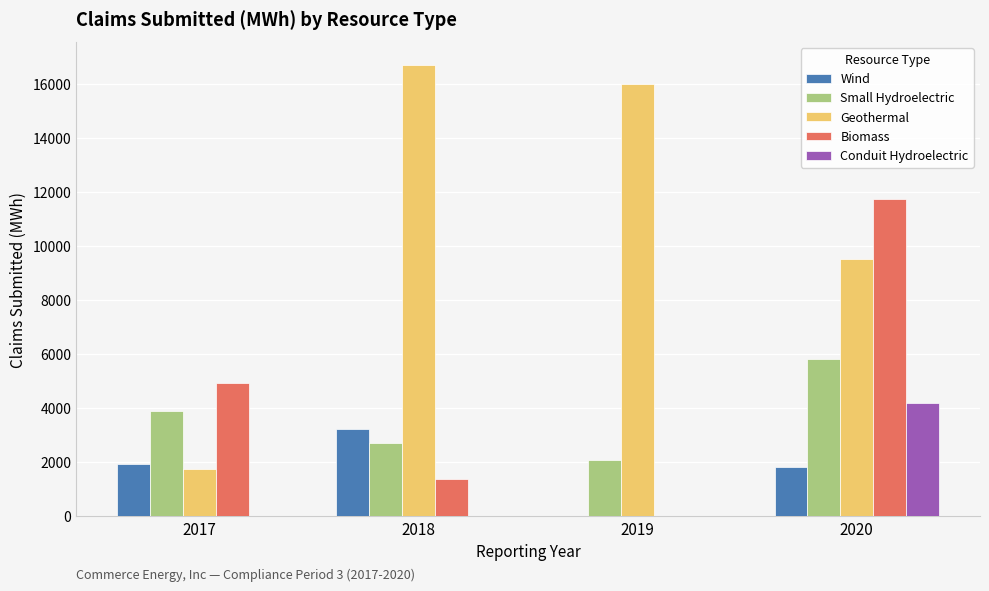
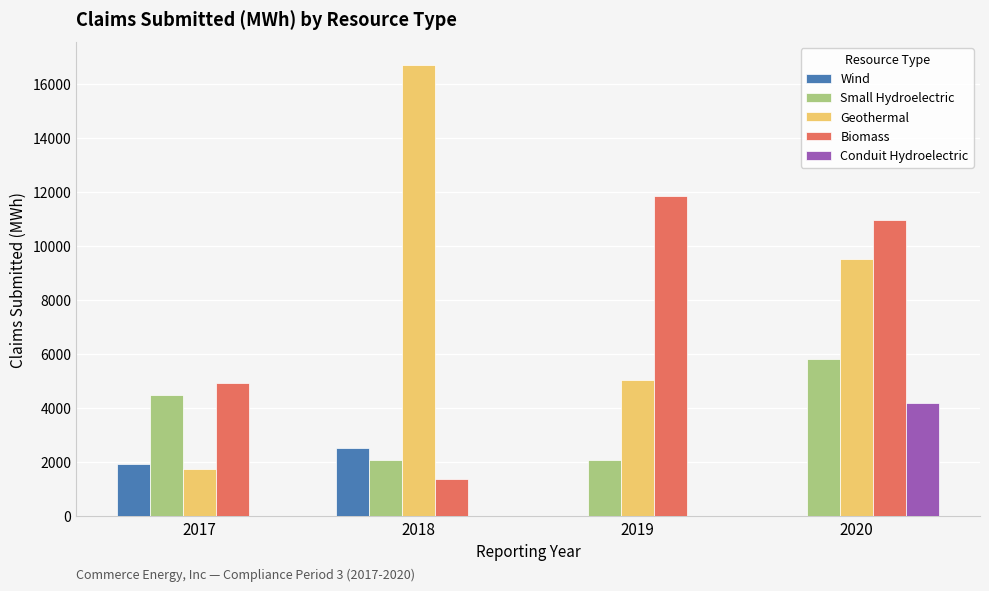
Small Hydroelectric, 2017: 3900 -> 4500
Wind, 2018: 3200 -> 2500
Small Hydroelectric, 2018: 2700 -> 2100
Geothermal, 2019: 16000 -> 5000
Biomass, 2019: 0 -> 11900
Wind, 2020: 1800 -> 0
Biomass, 2020: 11700 -> 11000
